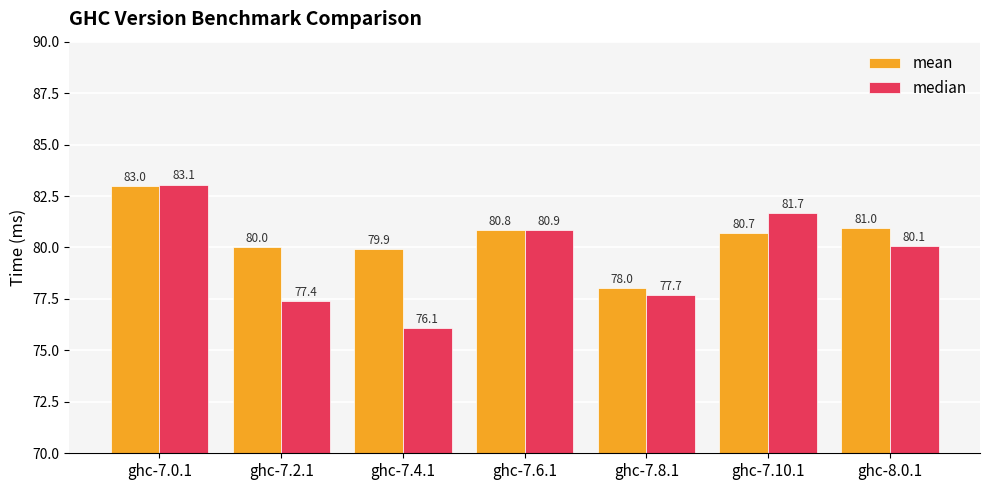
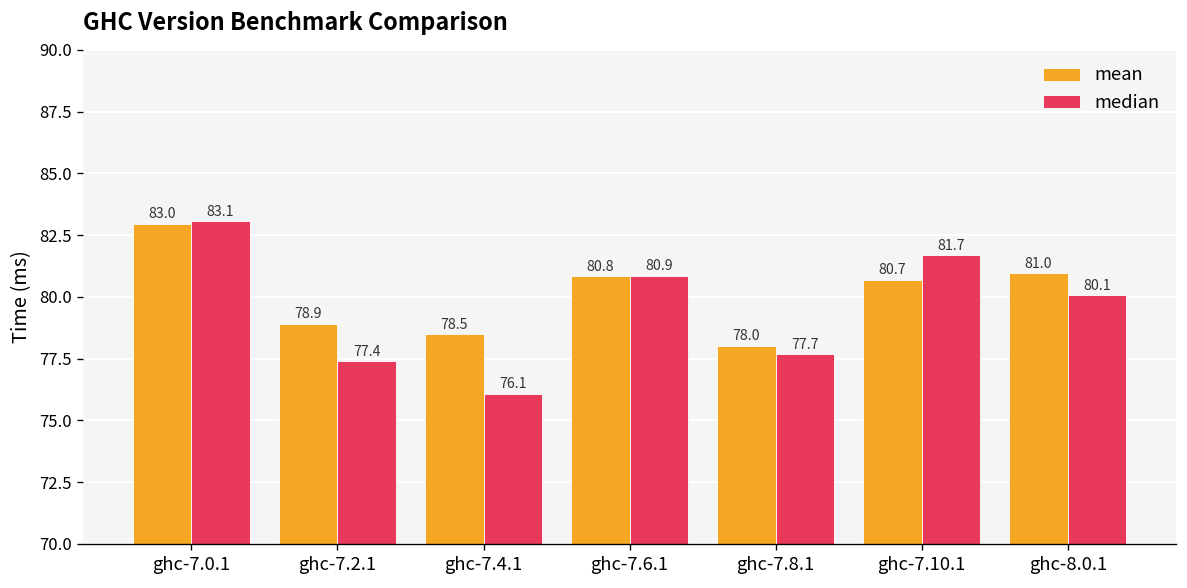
mean, ghc-7.2.1: 80.0 -> 78.9
mean, ghc-7.4.1: 79.9 -> 78.5
